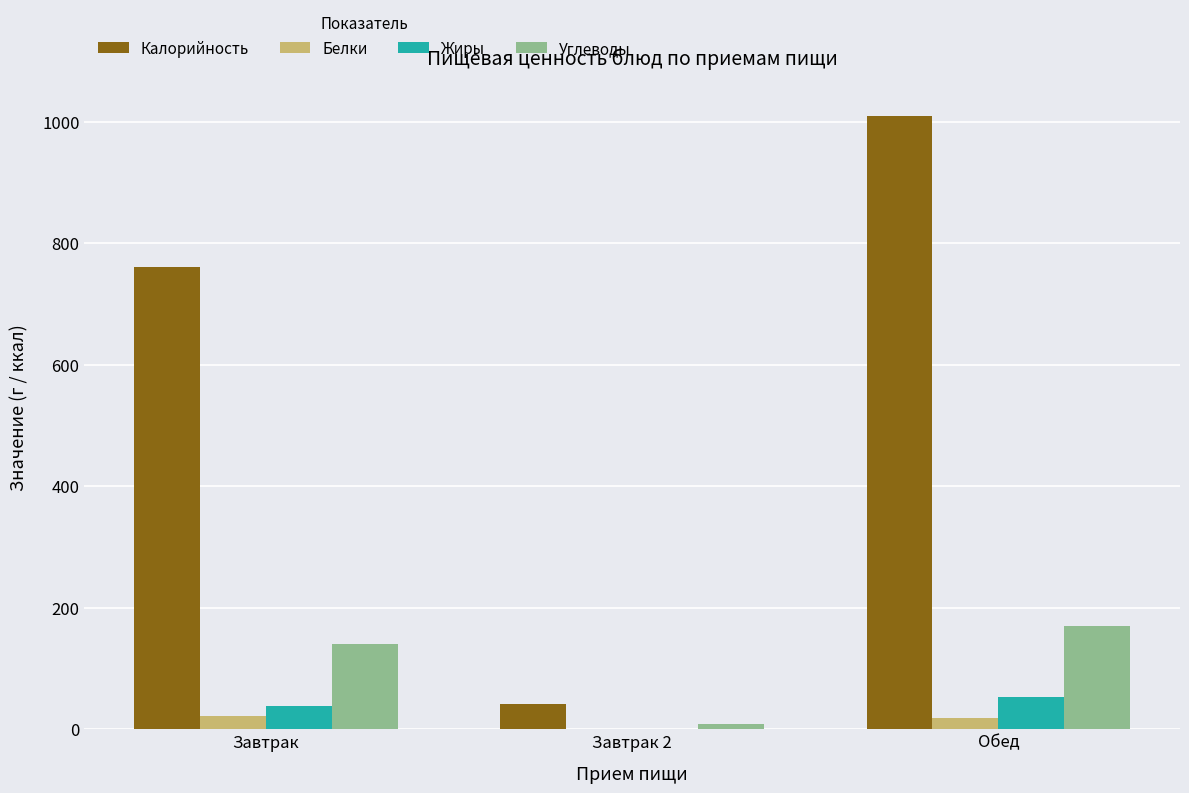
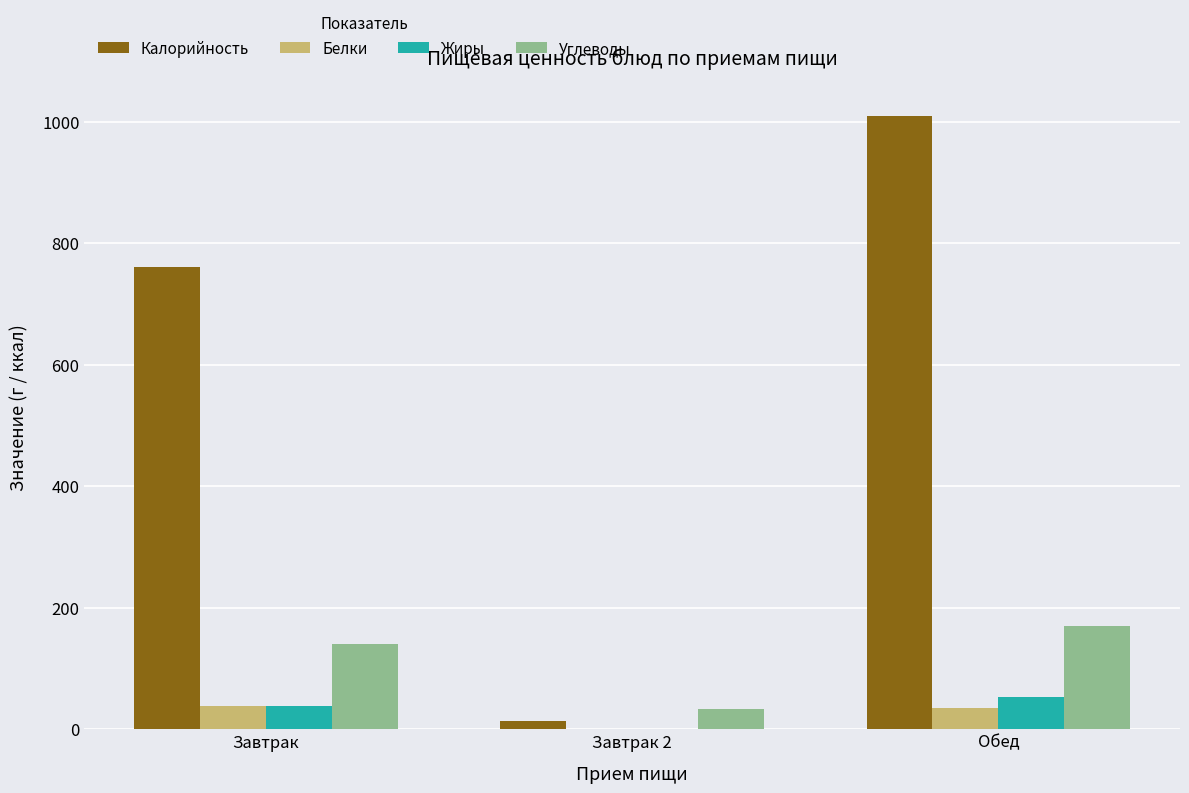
Белки, Завтрак: 20 -> 40
Калорийность, Завтрак 2: 40 -> 10
Углеводы, Завтрак 2: 10 -> 30
Белки, Обед: 20 -> 40
